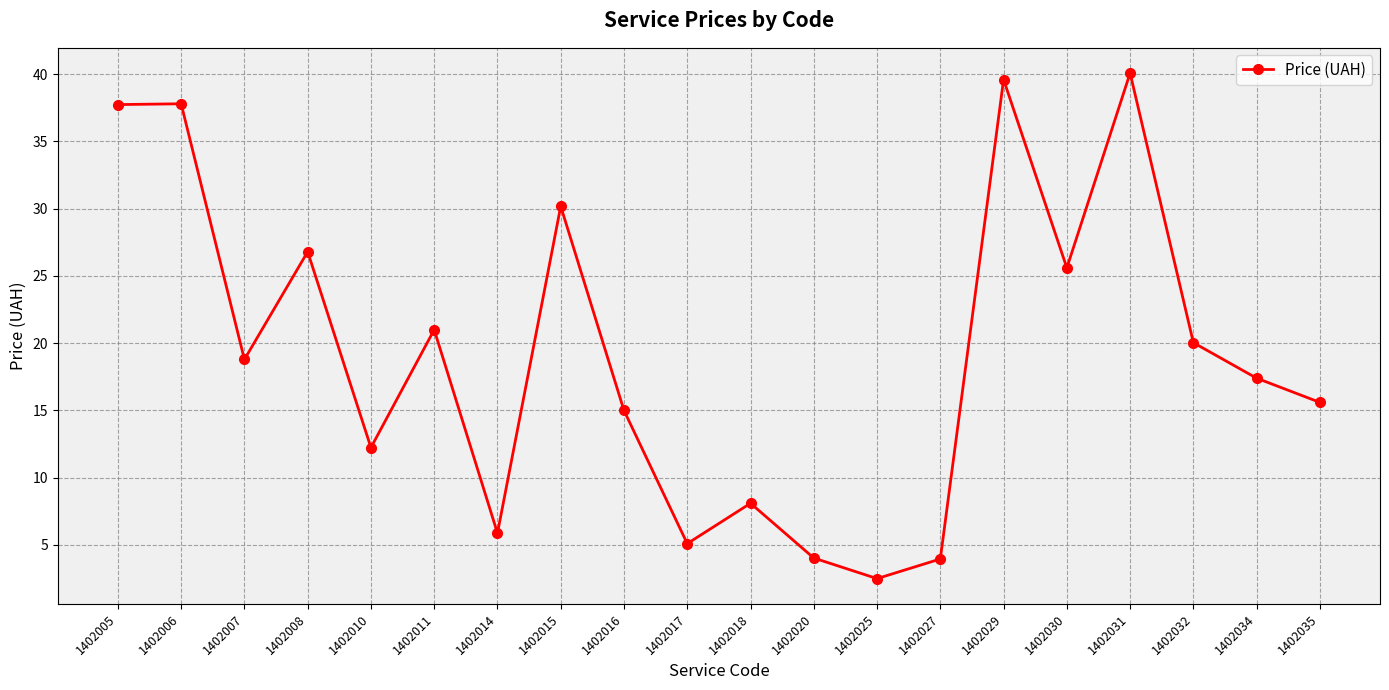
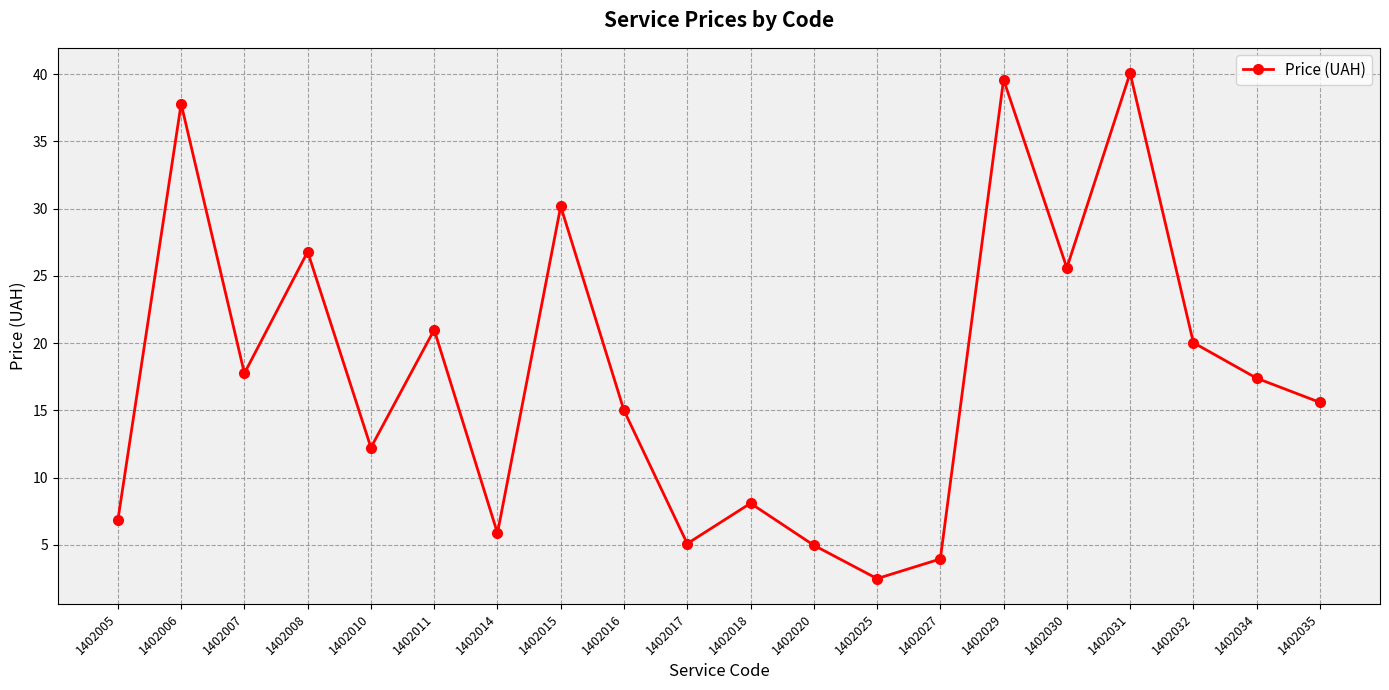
1402005: 37.7 -> 6.9
1402007: 18.8 -> 17.8
1402020: 4.0 -> 5.0
